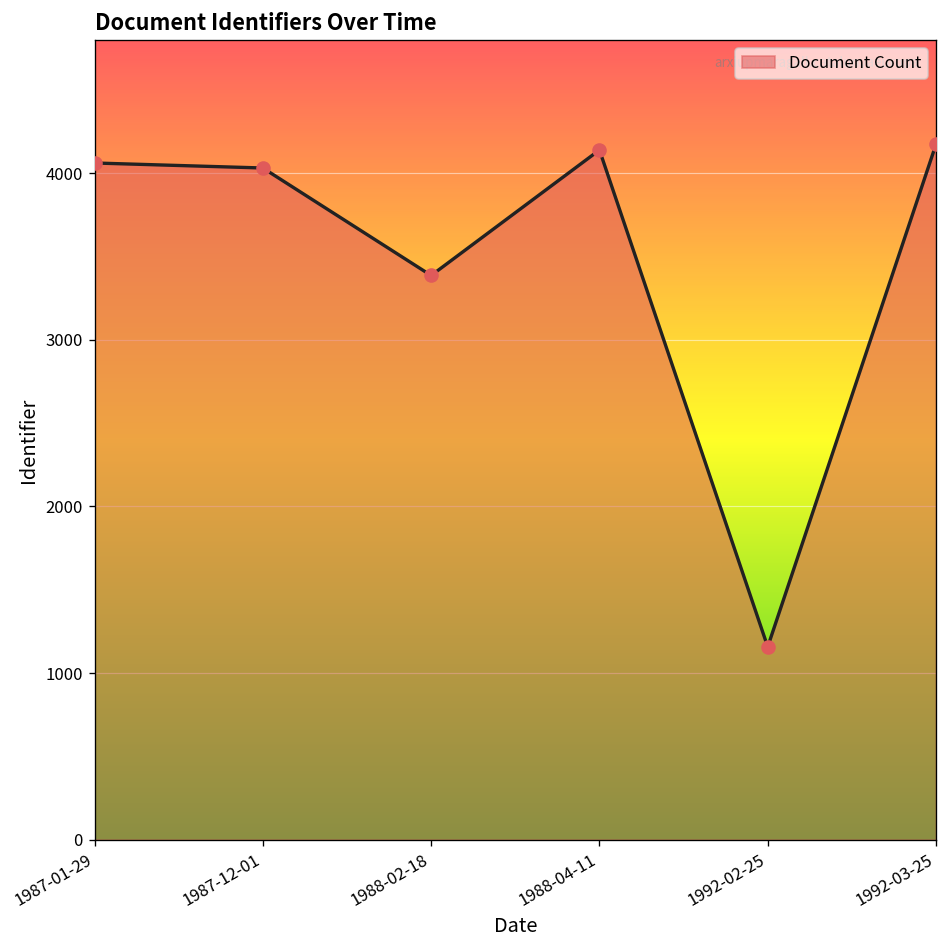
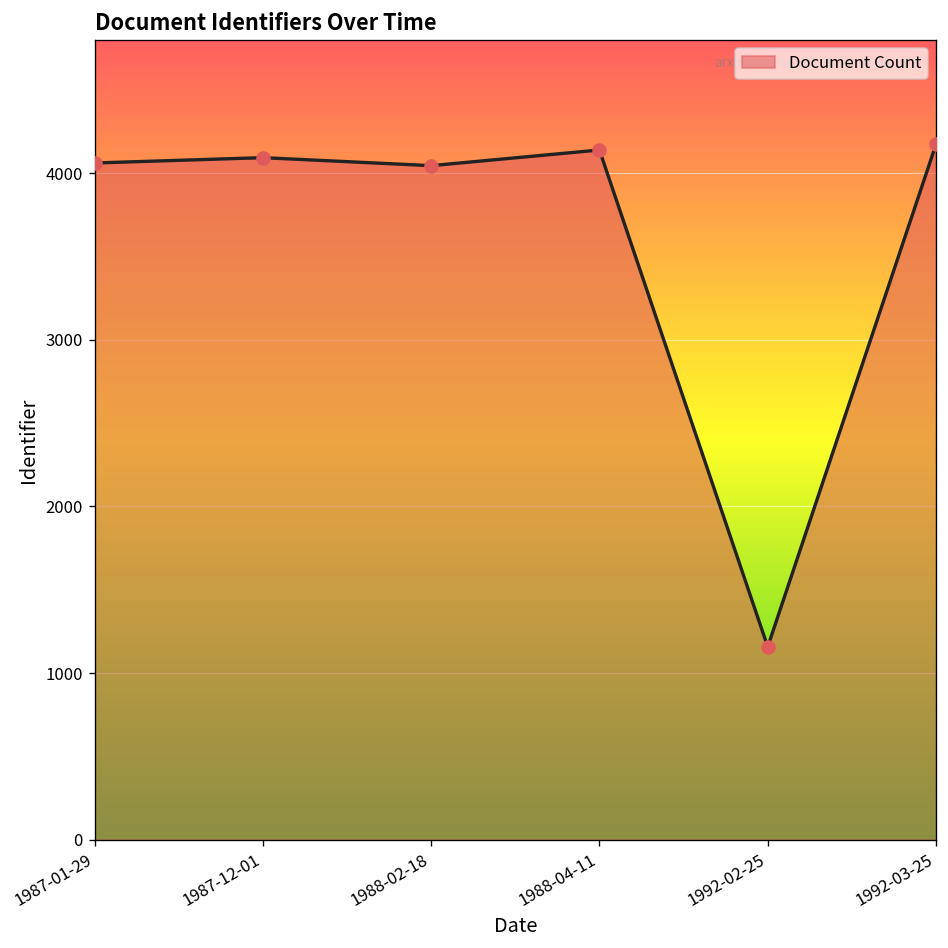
1987-12-01: 4030 -> 4090
1988-02-18: 3390 -> 4050
